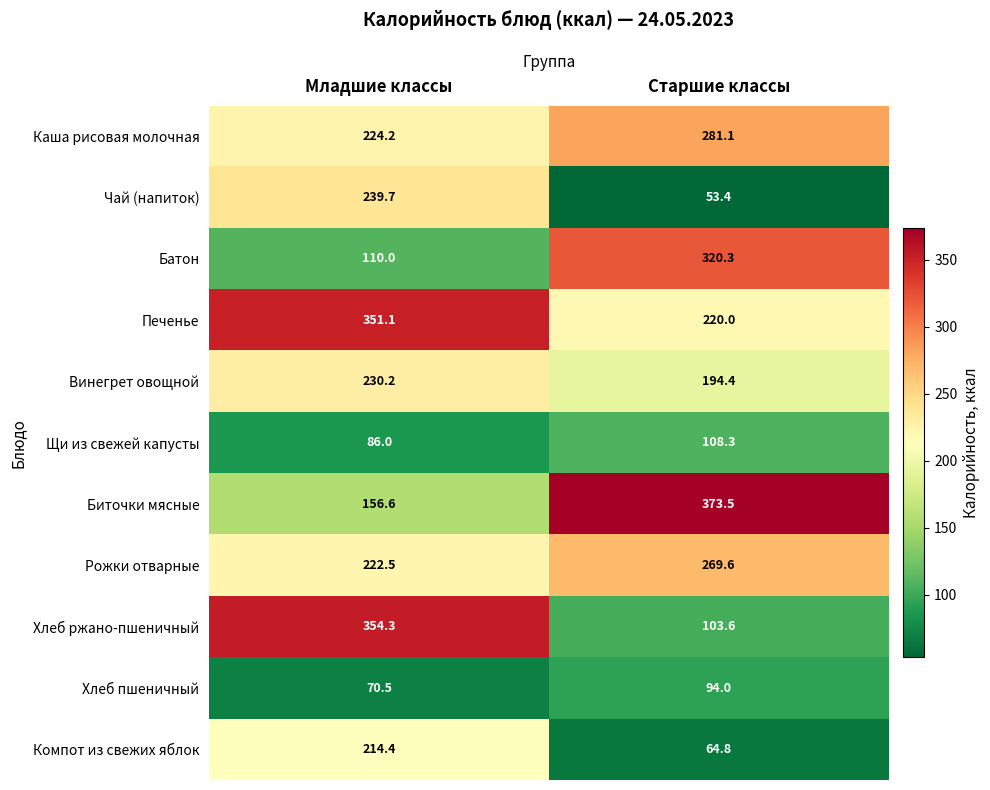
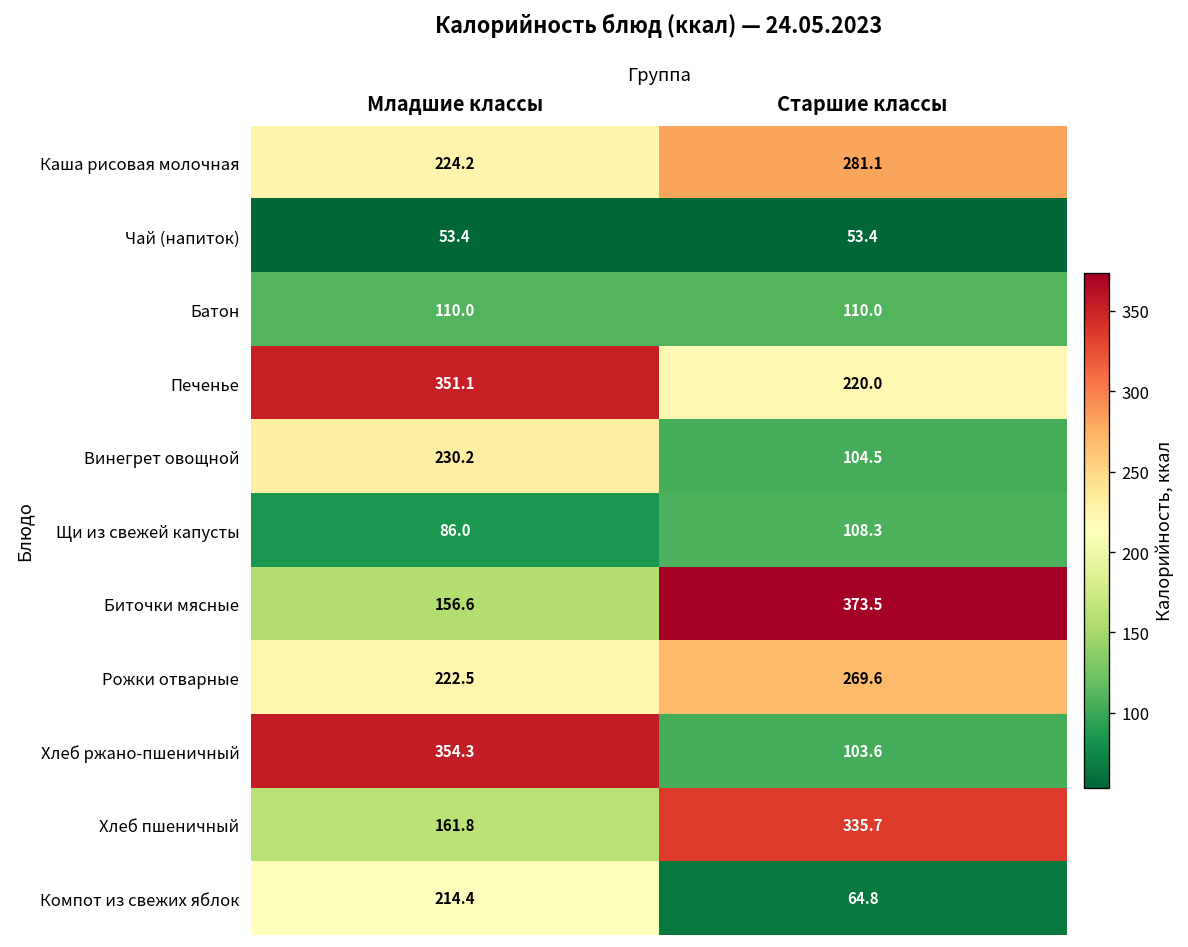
Чай (напиток), Младшие классы: 239.7 -> 53.4
Батон, Старшие классы: 320.3 -> 110.0
Винегрет овощной, Старшие классы: 194.4 -> 104.5
Хлеб пшеничный, Младшие классы: 70.5 -> 161.8
Хлеб пшеничный, Старшие классы: 94.0 -> 335.7
